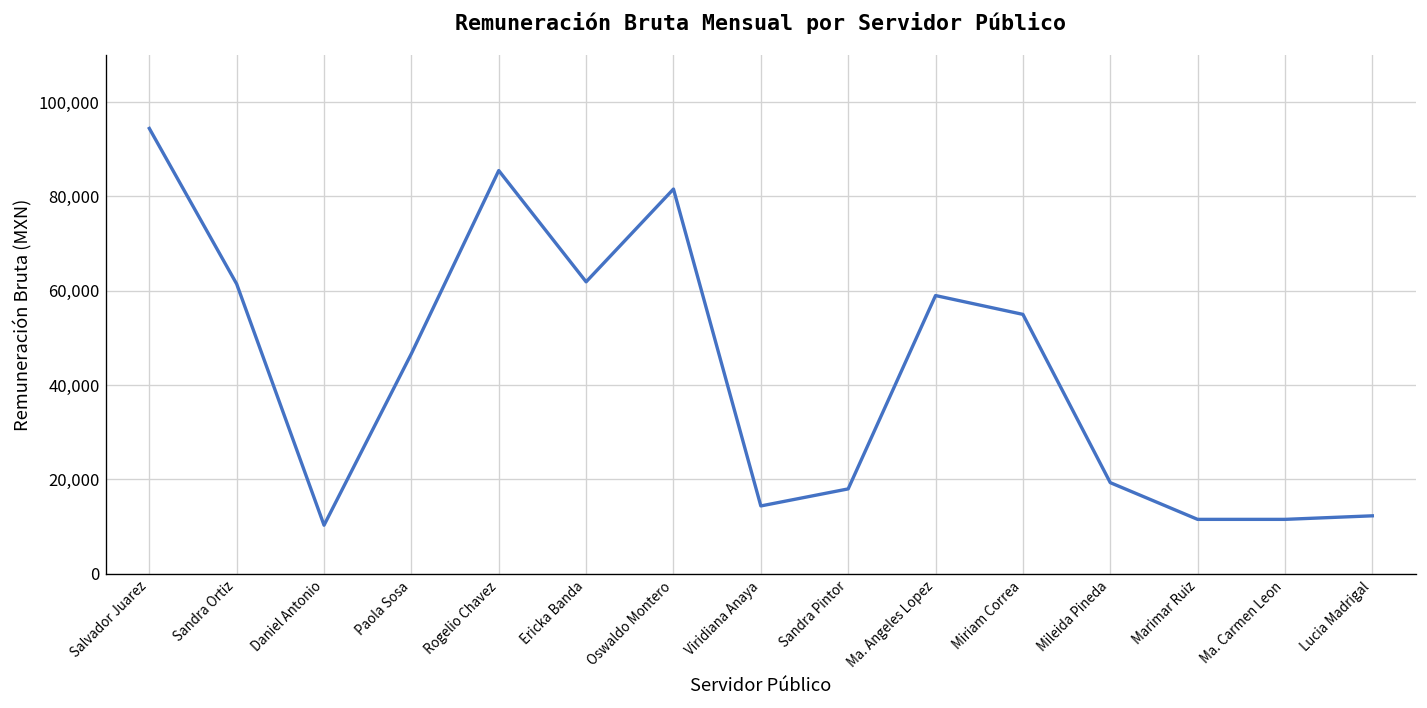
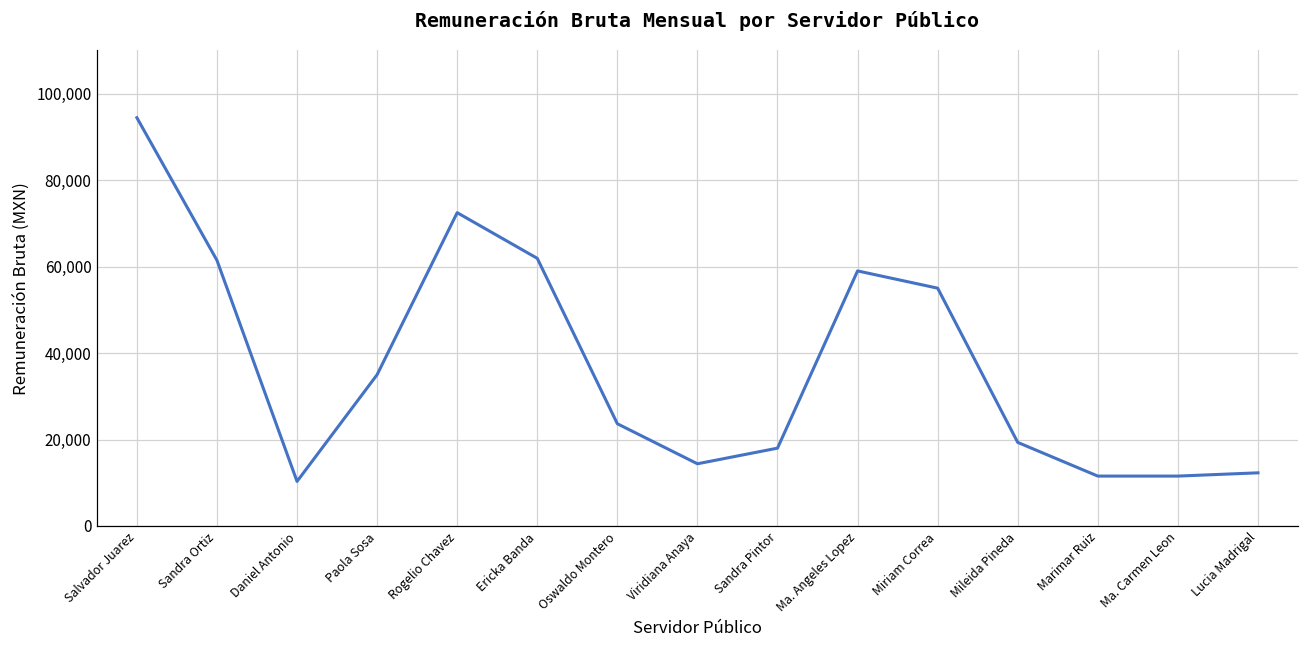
Paola Sosa: 47,000 -> 35,000
Rogelio Chavez: 85,000 -> 72,000
Oswaldo Montero: 82,000 -> 24,000
